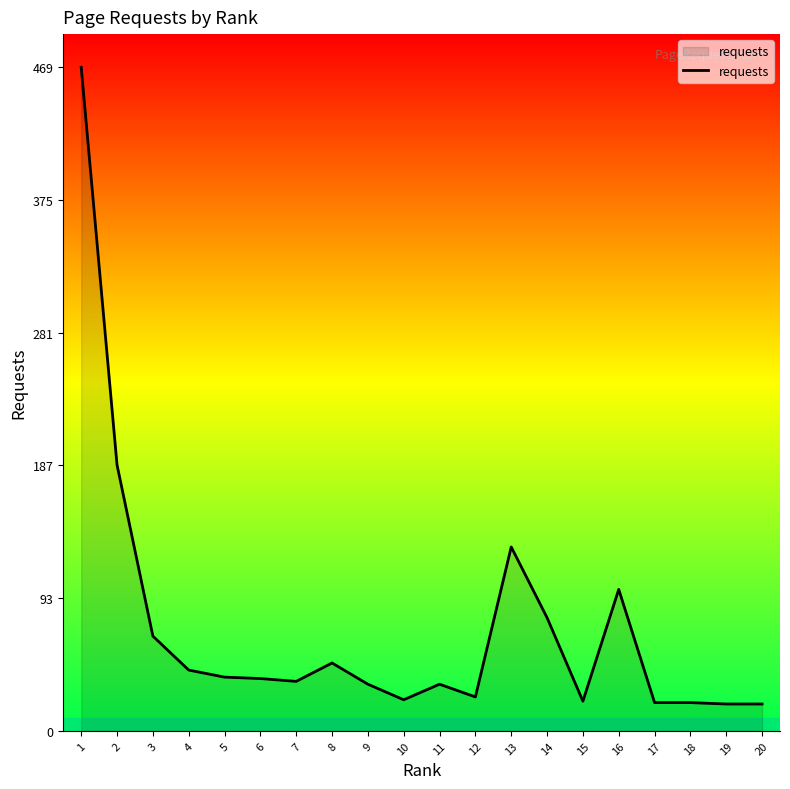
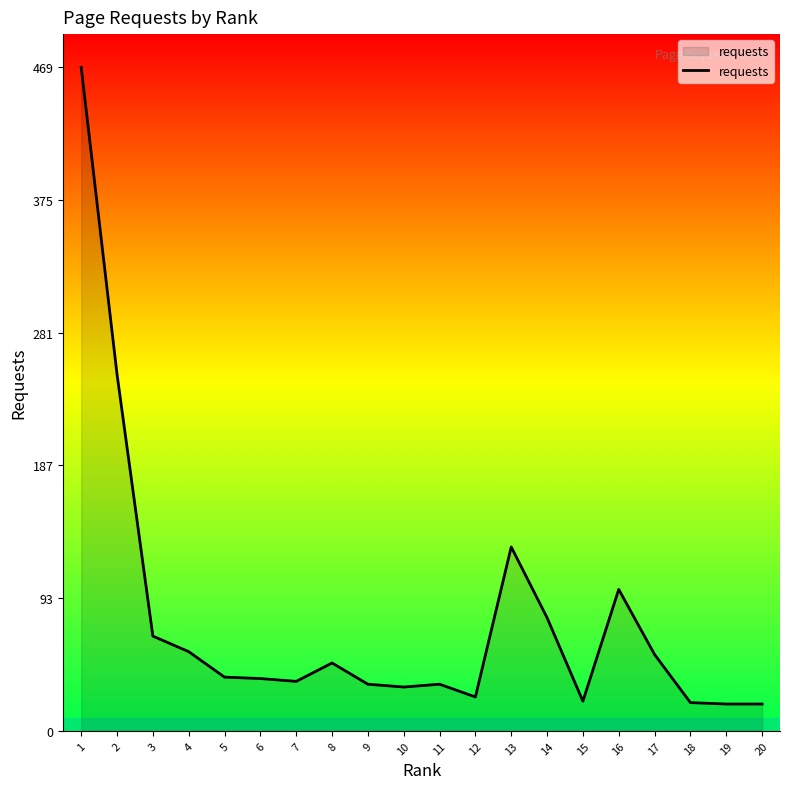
2: 188 -> 252
4: 43 -> 56
10: 22 -> 31
17: 20 -> 54
